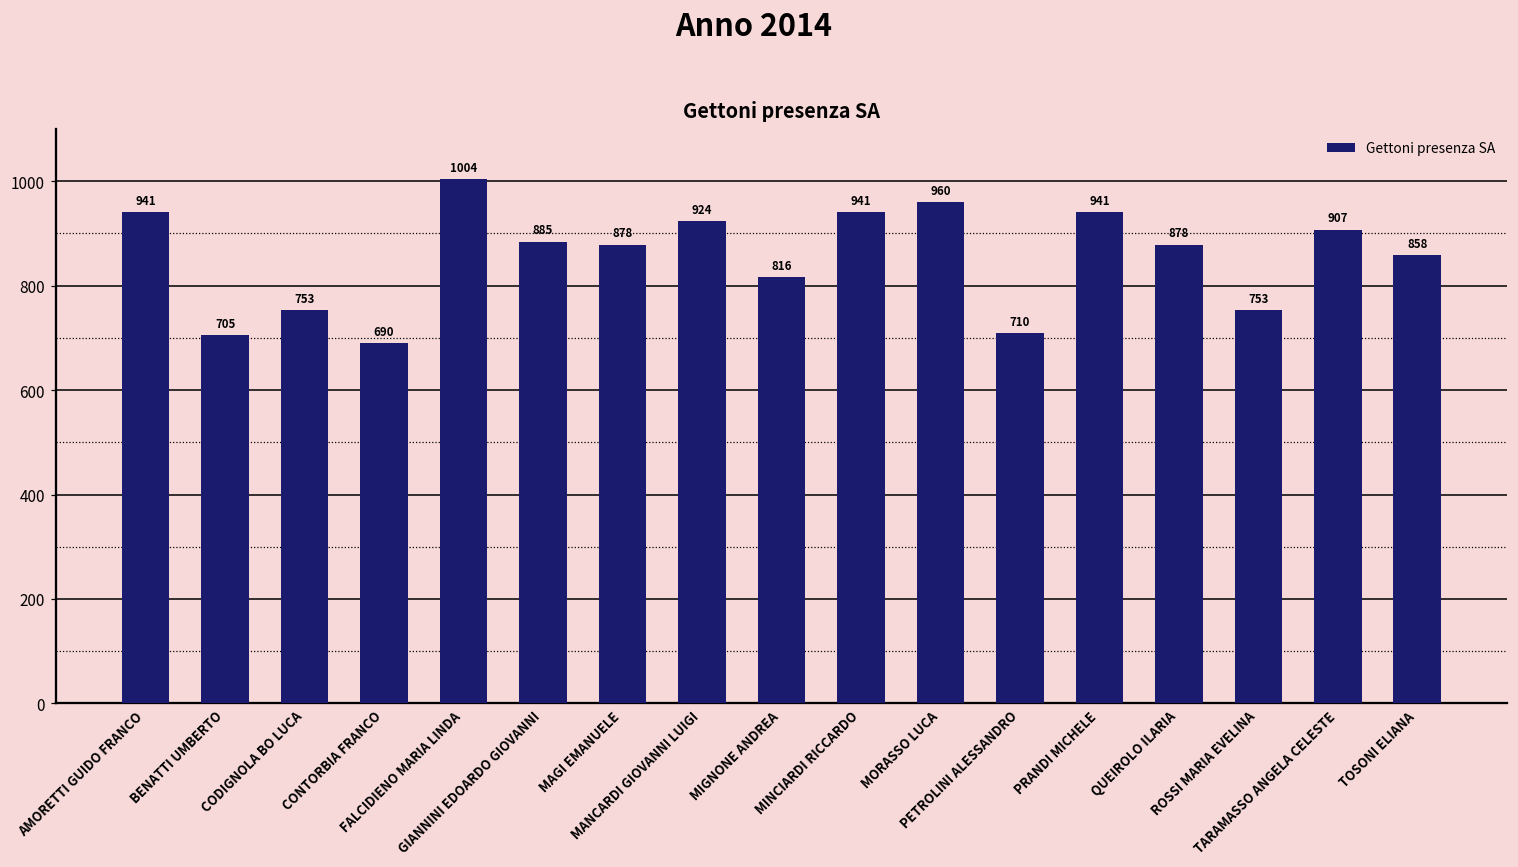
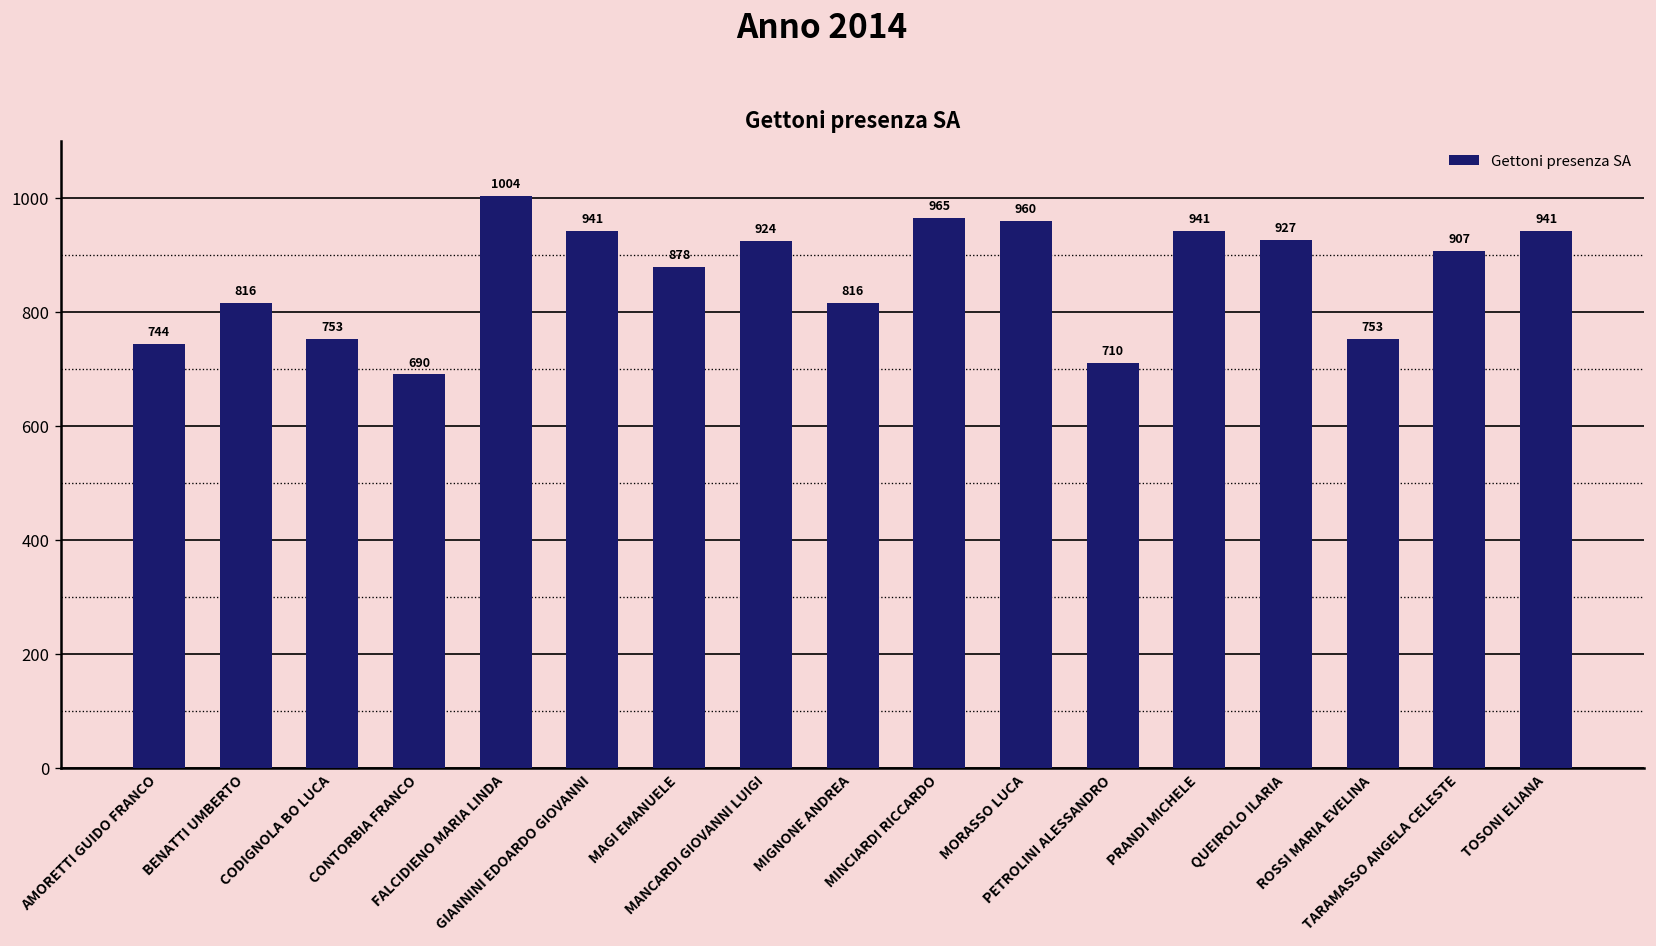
AMORETTI GUIDO FRANCO: 941 -> 744
BENATTI UMBERTO: 705 -> 816
GIANNINI EDOARDO GIOVANNI: 885 -> 941
MINCIARDI RICCARDO: 941 -> 965
QUEIROLO ILARIA: 878 -> 927
TOSONI ELIANA: 858 -> 941
